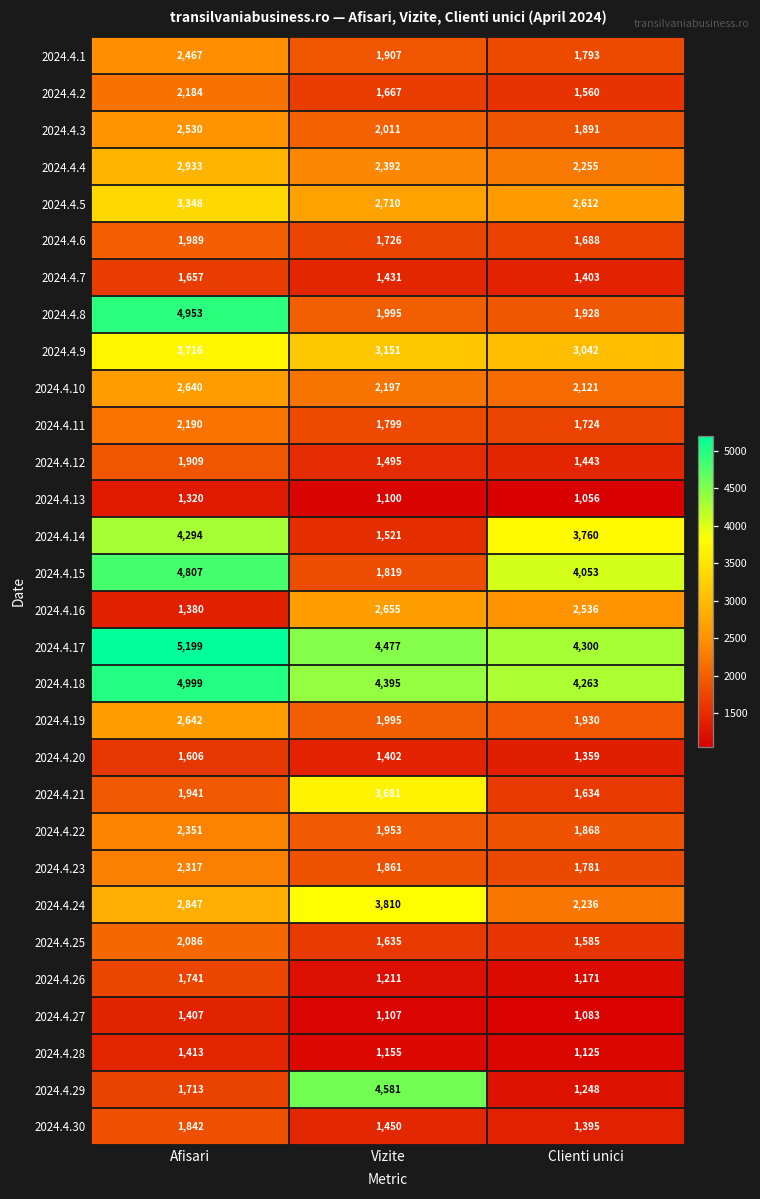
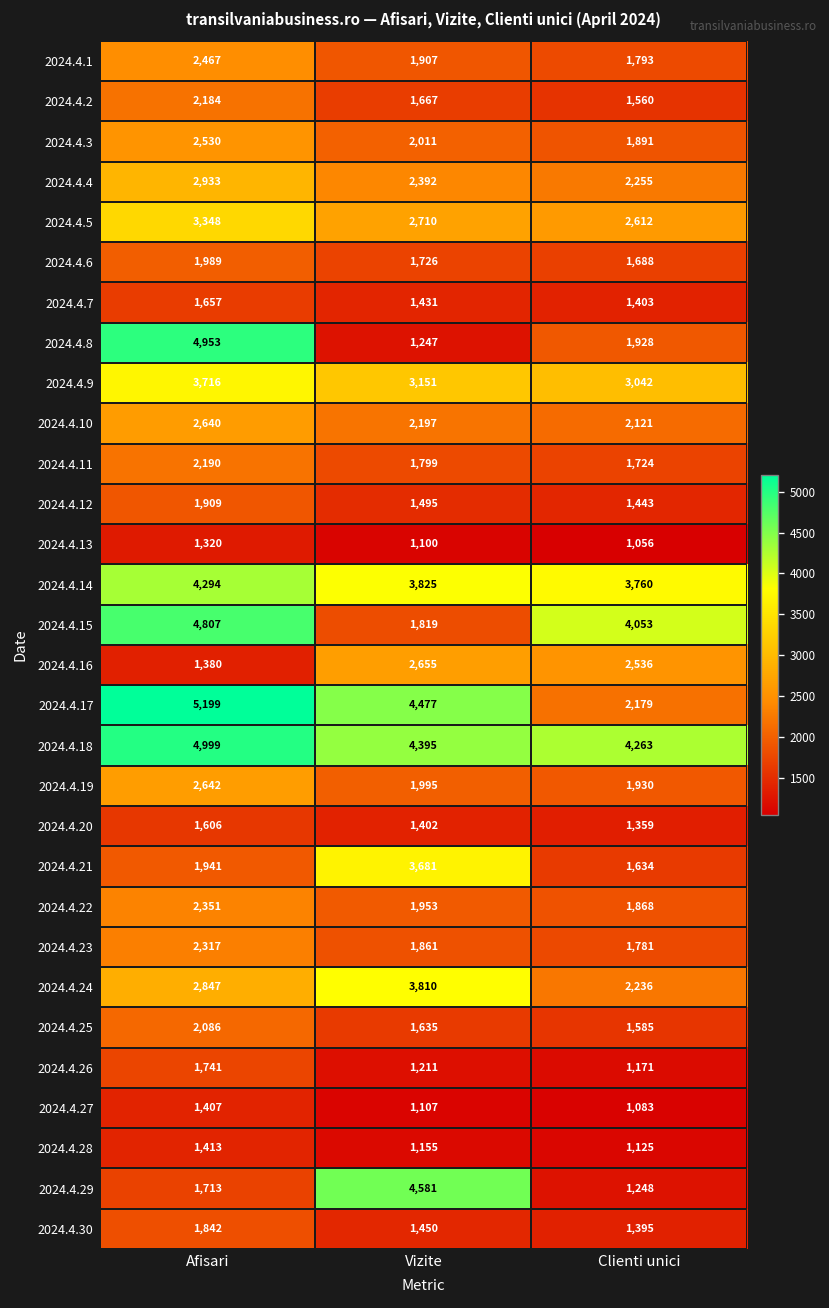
2024.4.8, Vizite: 1,995 -> 1,247
2024.4.14, Vizite: 1,521 -> 3,825
2024.4.17, Clienti unici: 4,300 -> 2,179
